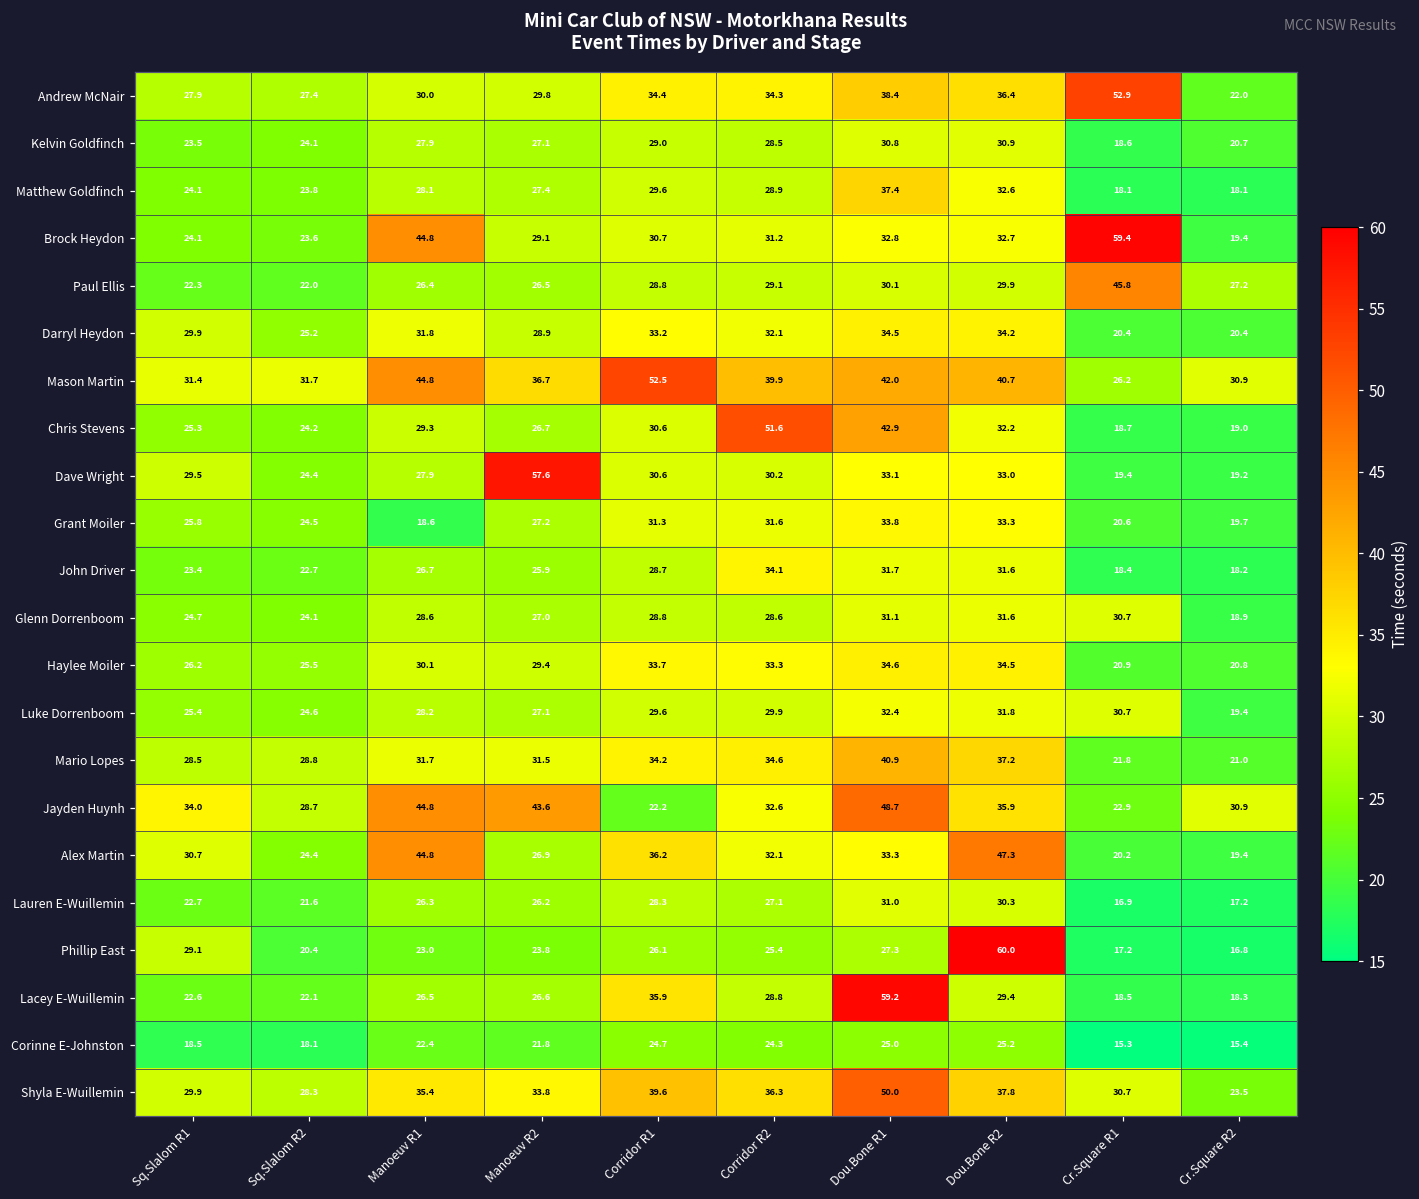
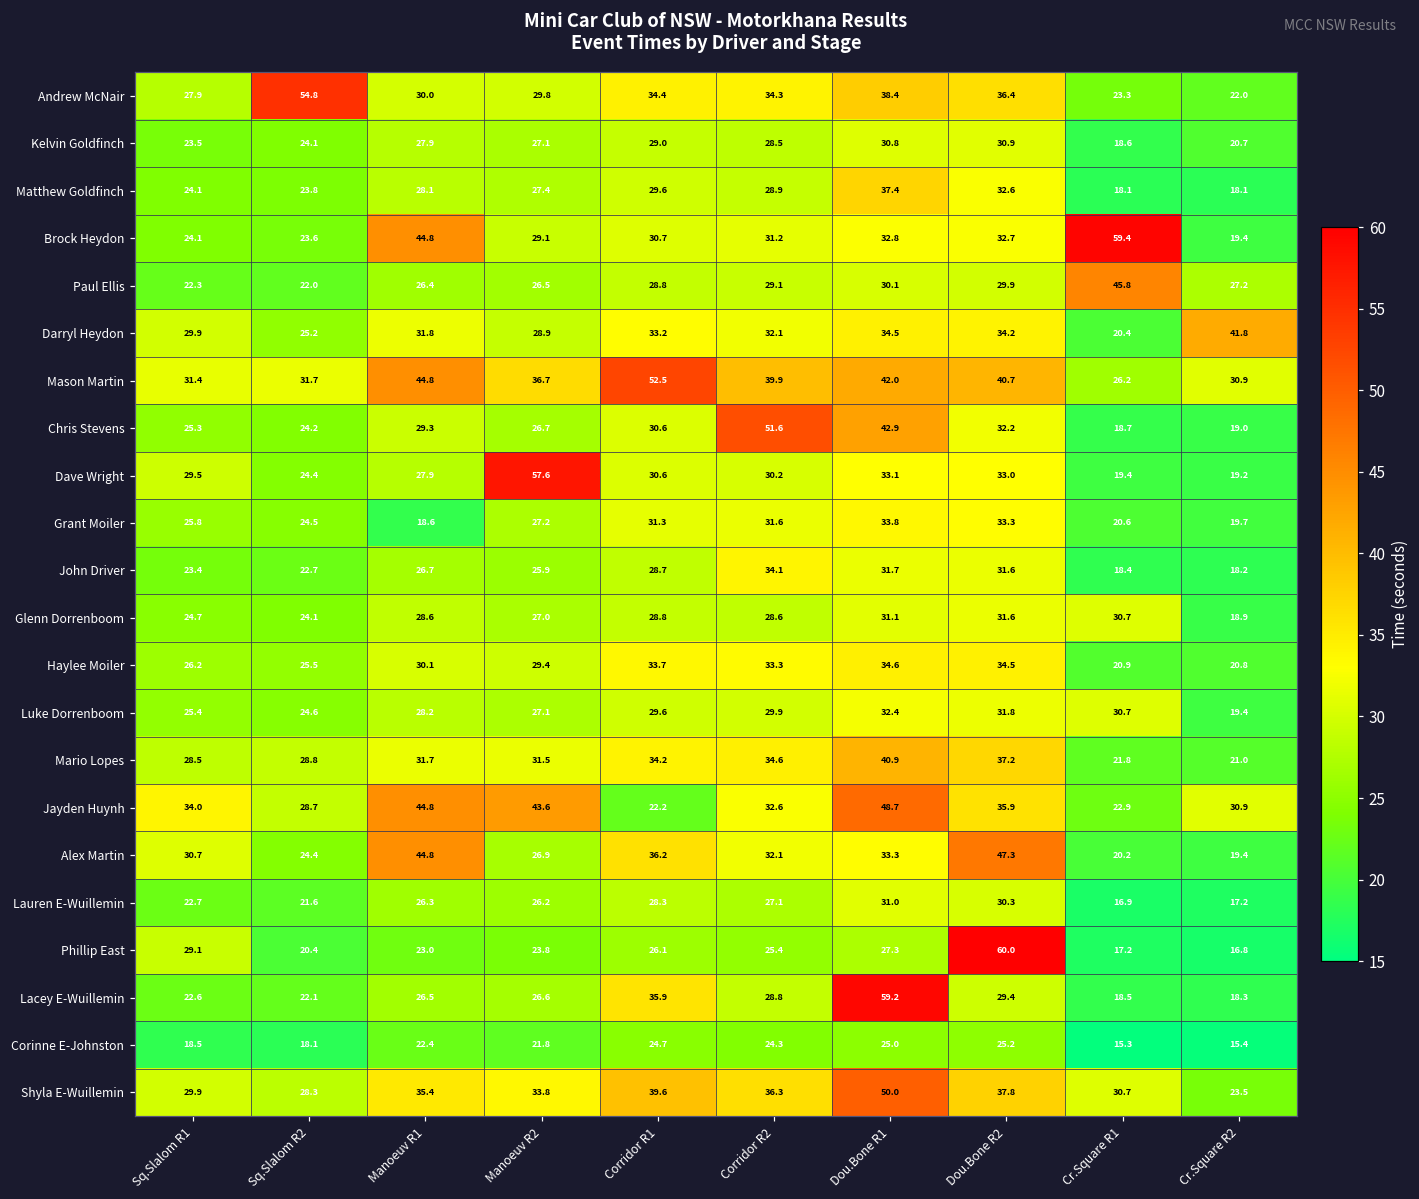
Andrew McNair, Sq.Slalom R2: 27.4 -> 54.8
Andrew McNair, Cr.Square R1: 52.9 -> 23.3
Darryl Heydon, Cr.Square R2: 20.4 -> 41.8
